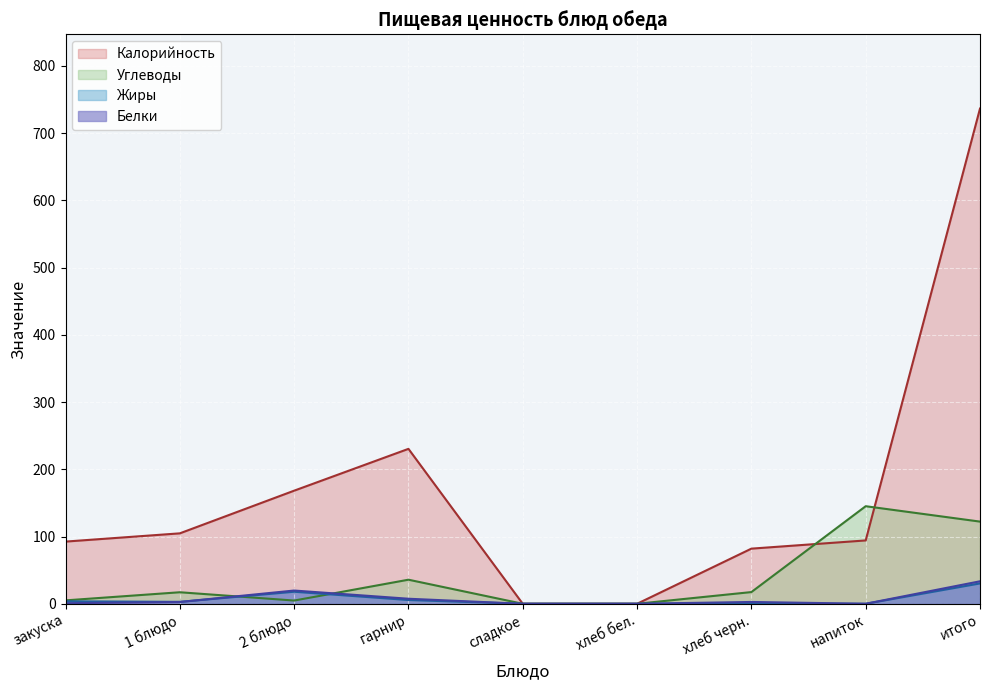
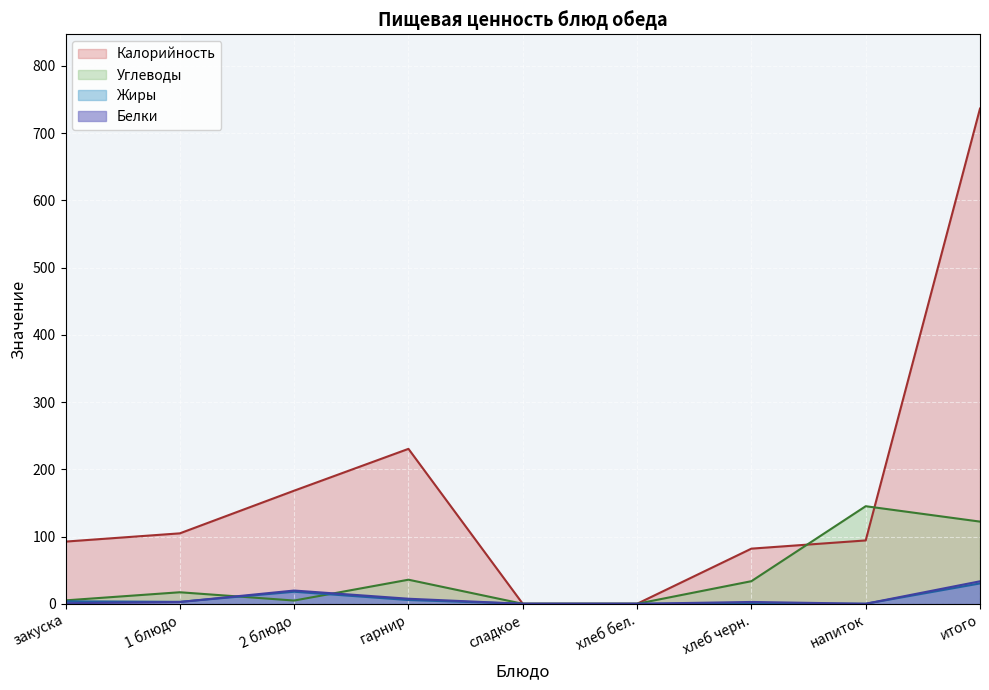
Углеводы, хлеб черн.: 20 -> 30
